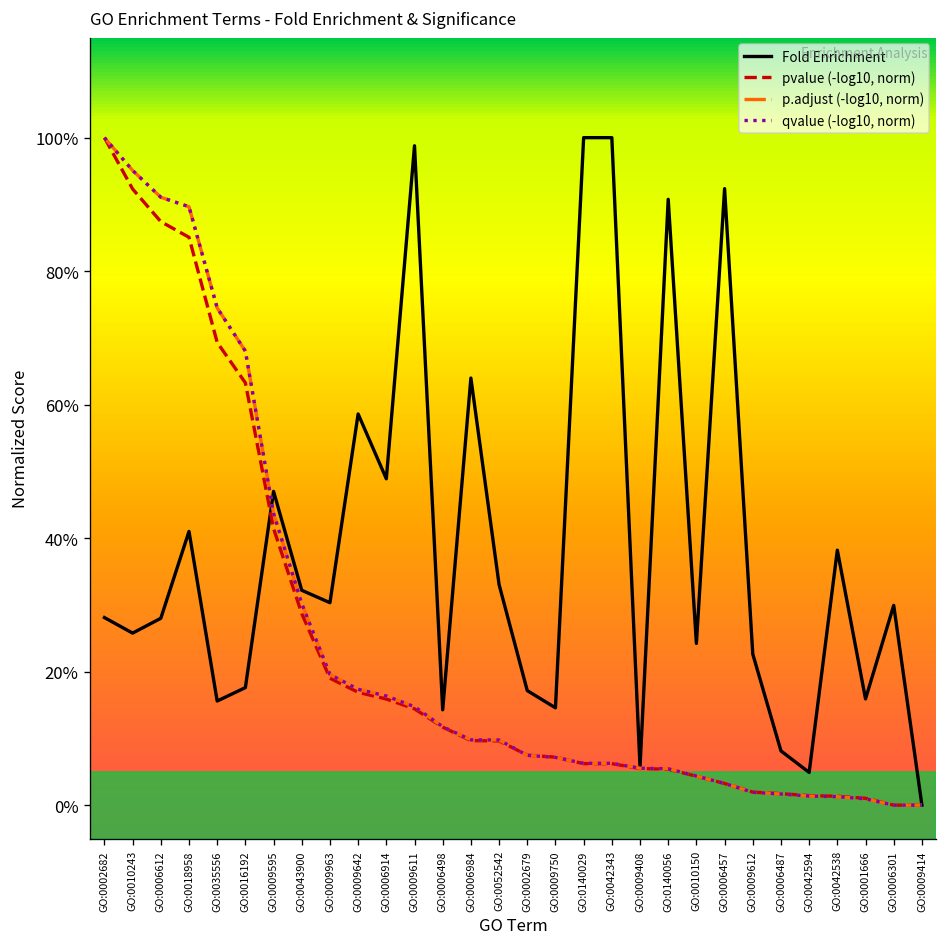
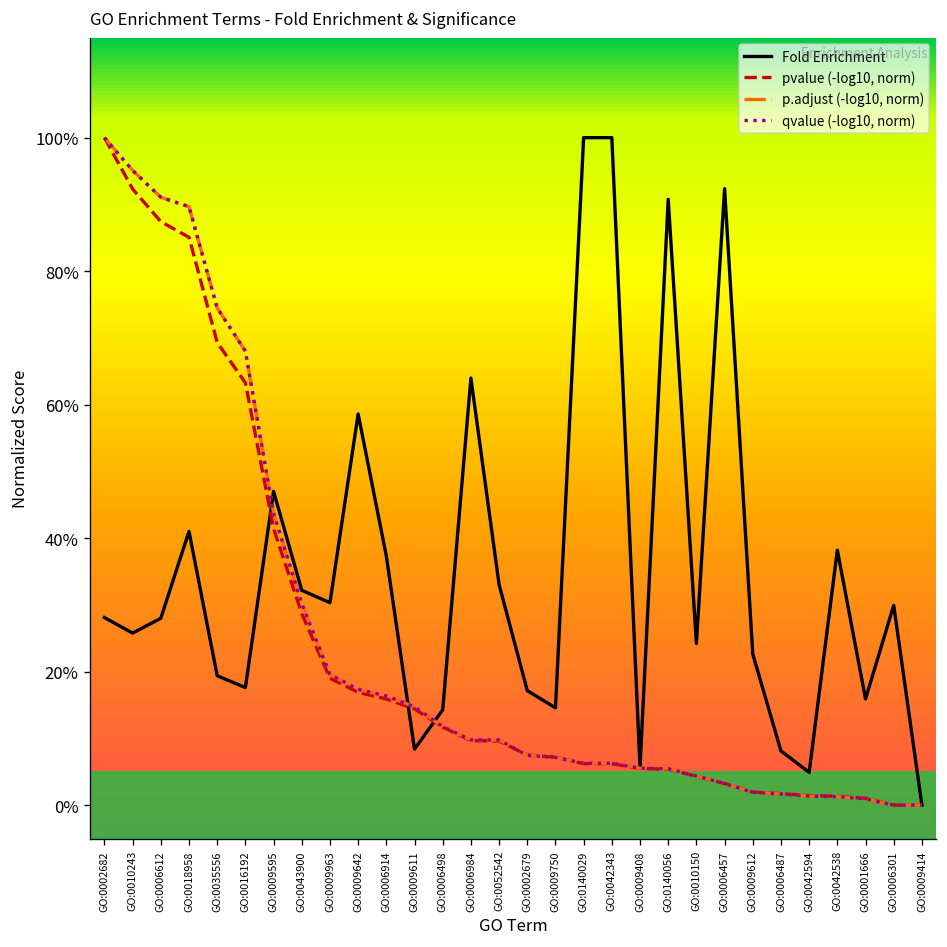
Fold Enrichment, GO:0035556: 16% -> 19%
Fold Enrichment, GO:0006914: 49% -> 37%
Fold Enrichment, GO:0009611: 99% -> 8%
